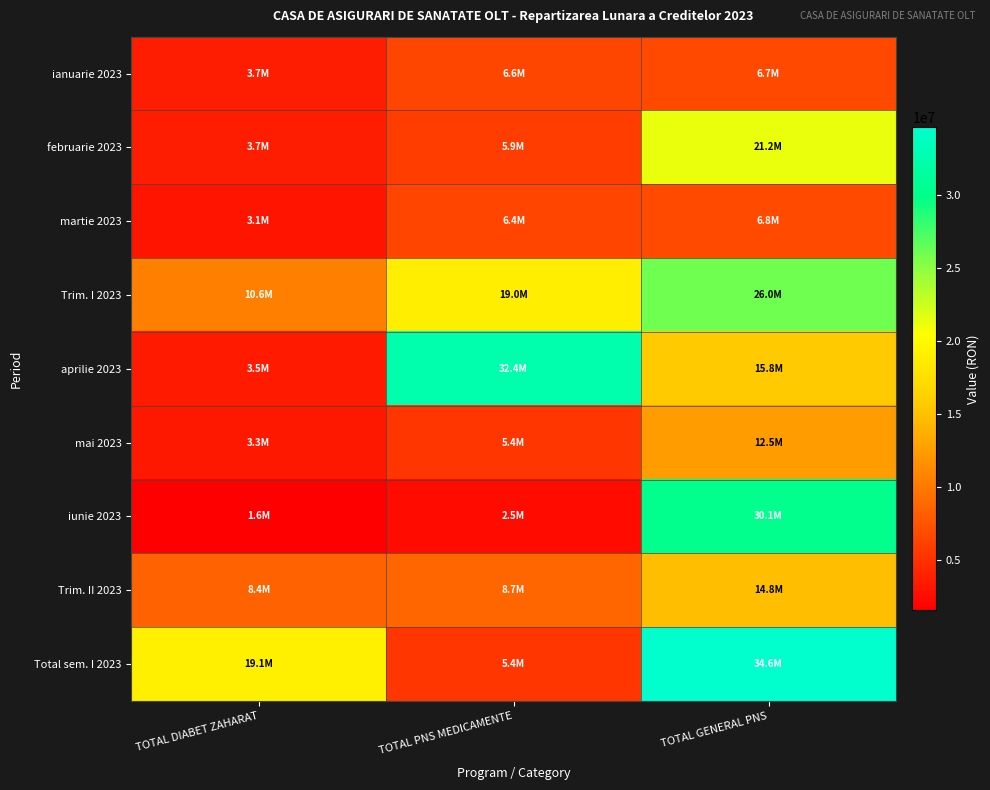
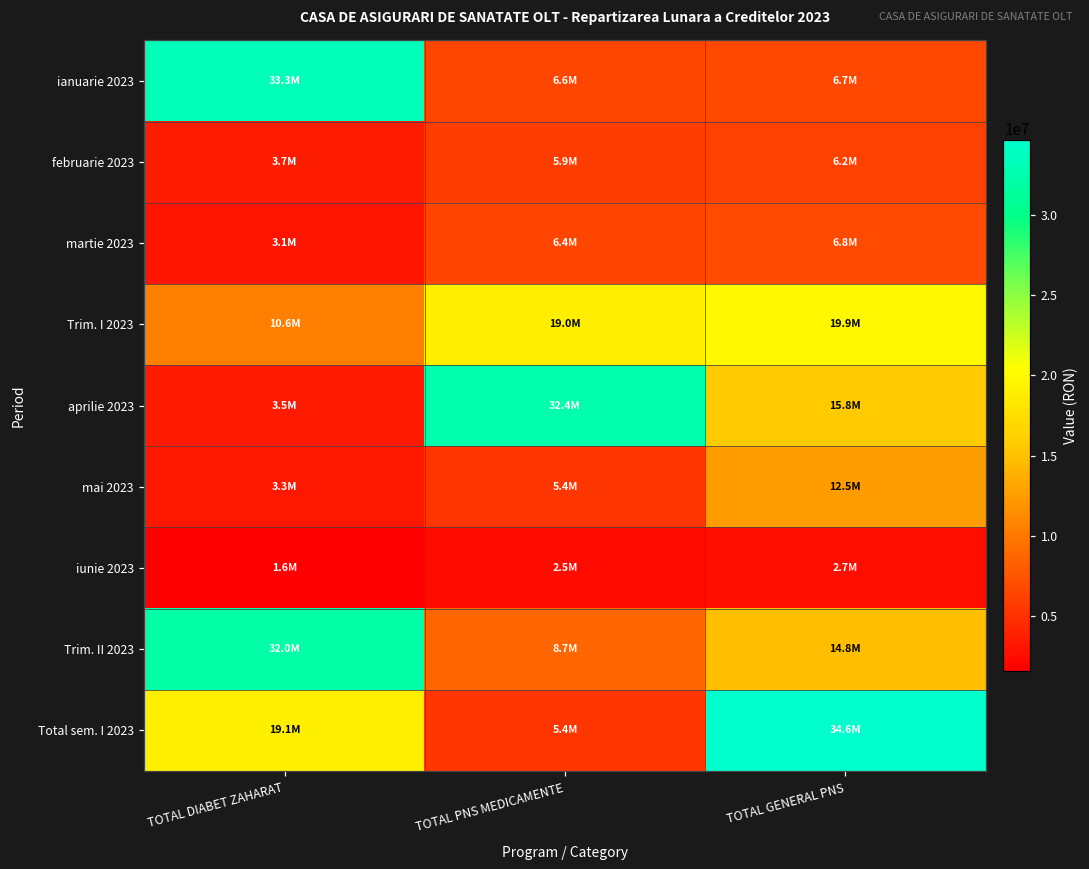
ianuarie 2023, TOTAL DIABET ZAHARAT: 3.7M -> 33.3M
februarie 2023, TOTAL GENERAL PNS: 21.2M -> 6.2M
Trim. I 2023, TOTAL GENERAL PNS: 26.0M -> 19.9M
iunie 2023, TOTAL GENERAL PNS: 30.1M -> 2.7M
Trim. II 2023, TOTAL DIABET ZAHARAT: 8.4M -> 32.0M
